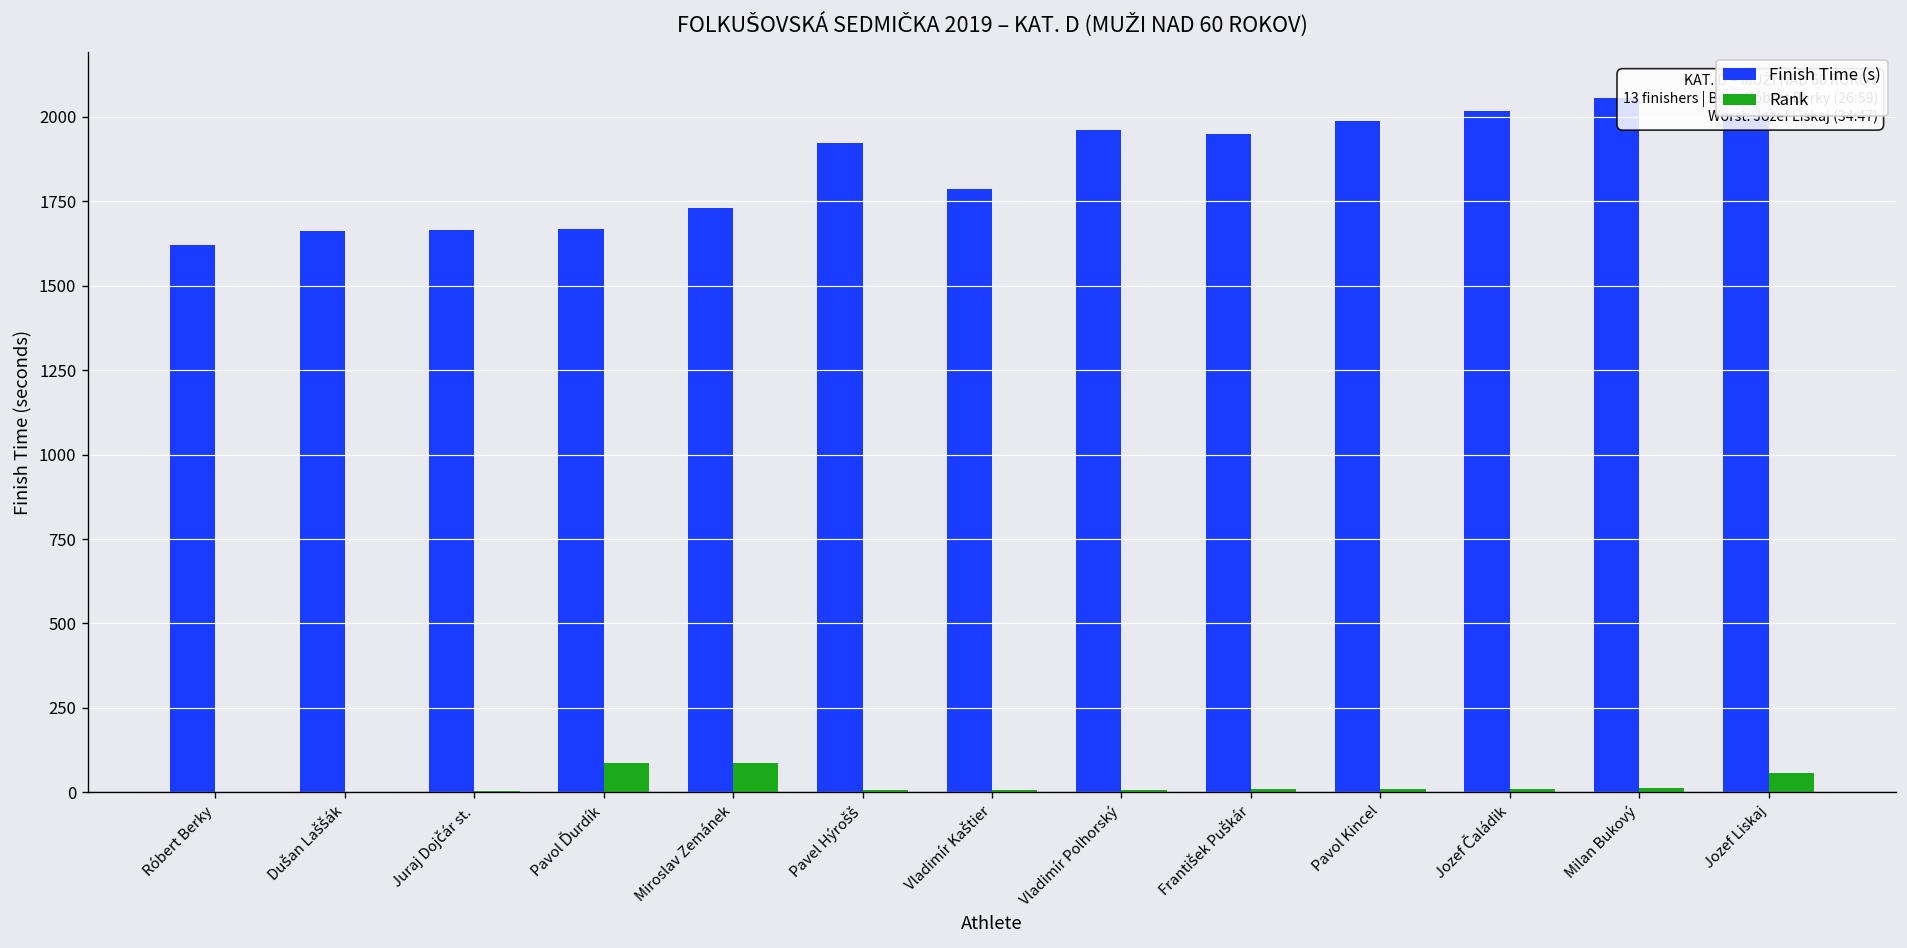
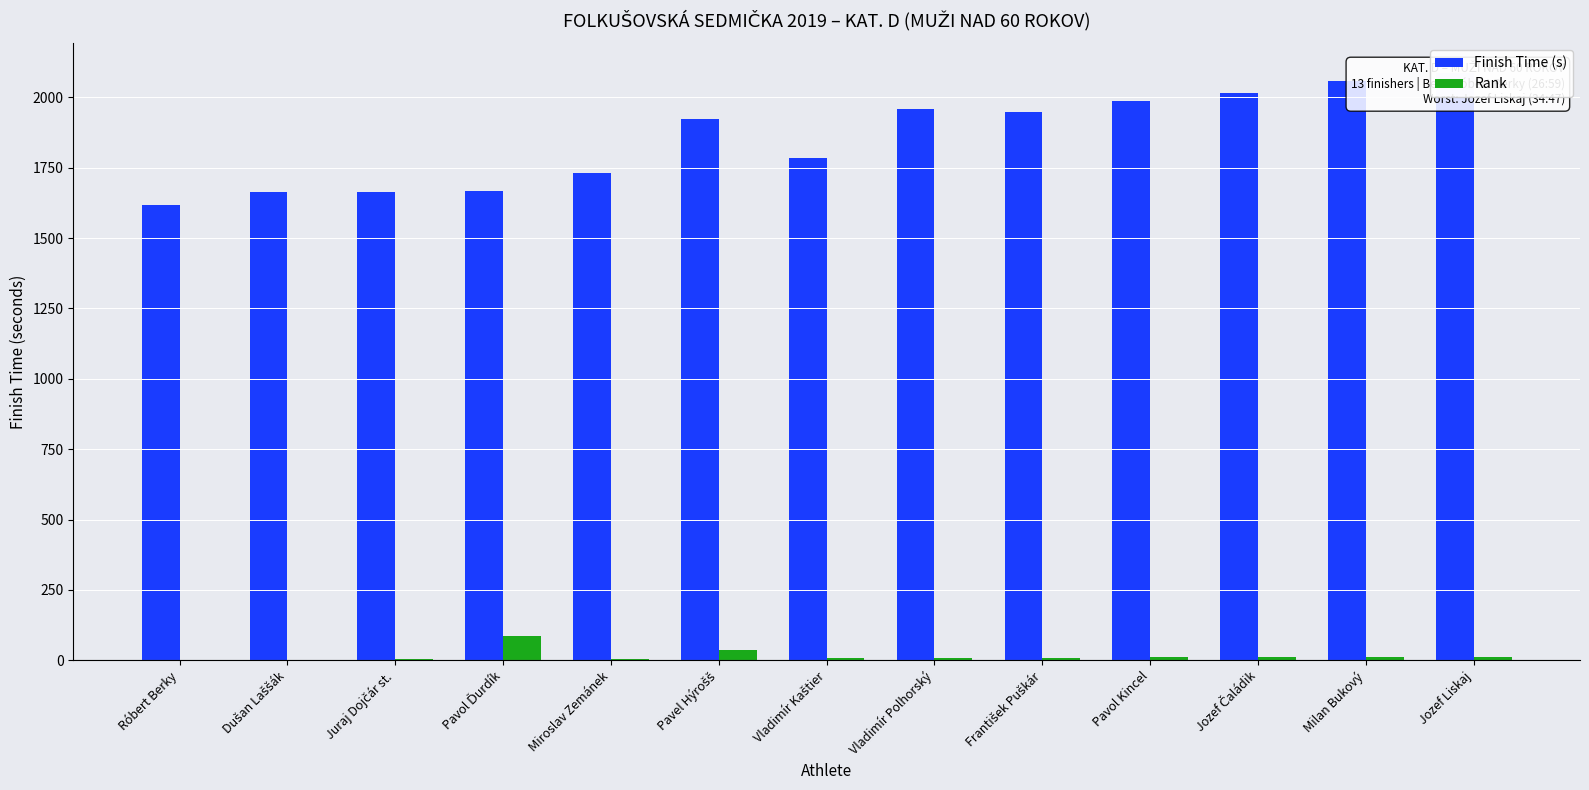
Rank, Miroslav Zemánek: 90 -> 10
Rank, Pavel Hýrošš: 10 -> 40
Rank, Jozef Liskaj: 60 -> 10
